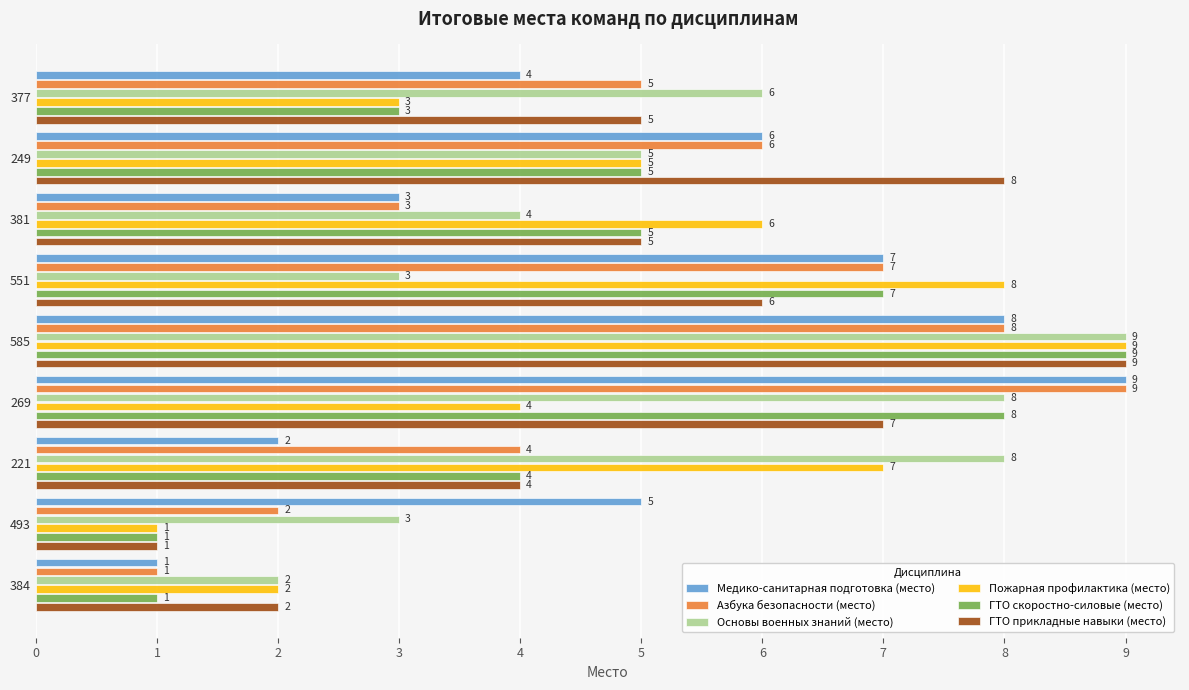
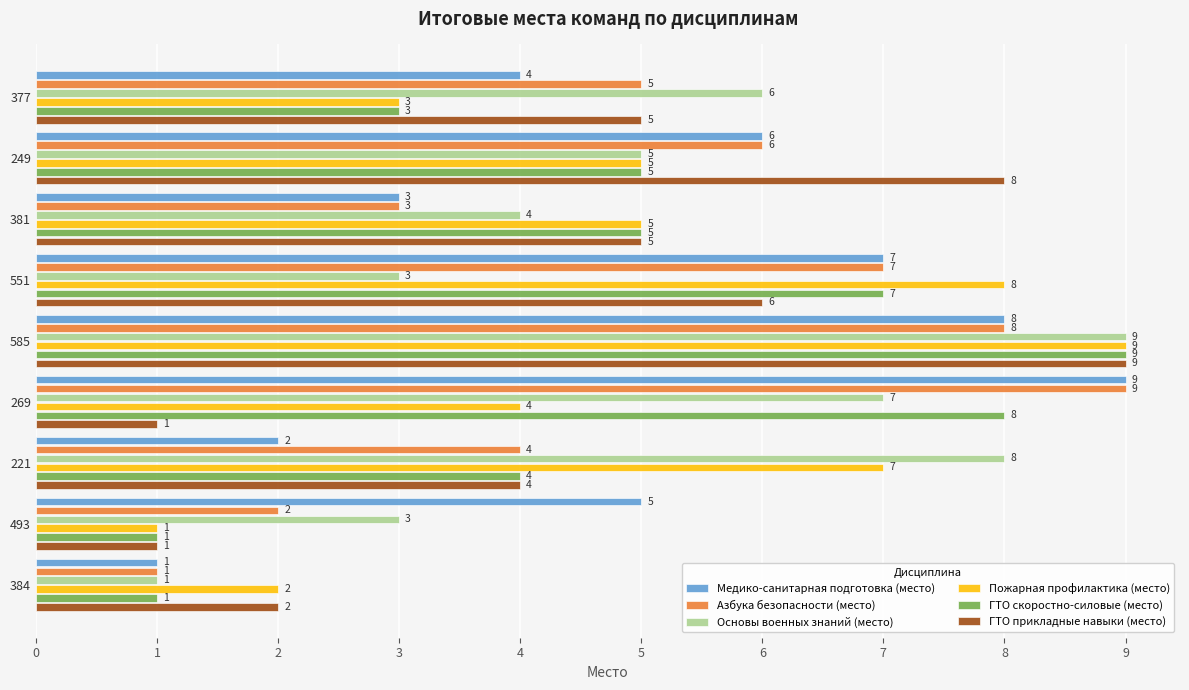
Пожарная профилактика (место), 381: 6 -> 5
Основы военных знаний (место), 269: 8 -> 7
ГТО прикладные навыки (место), 269: 7 -> 1
Основы военных знаний (место), 384: 2 -> 1
